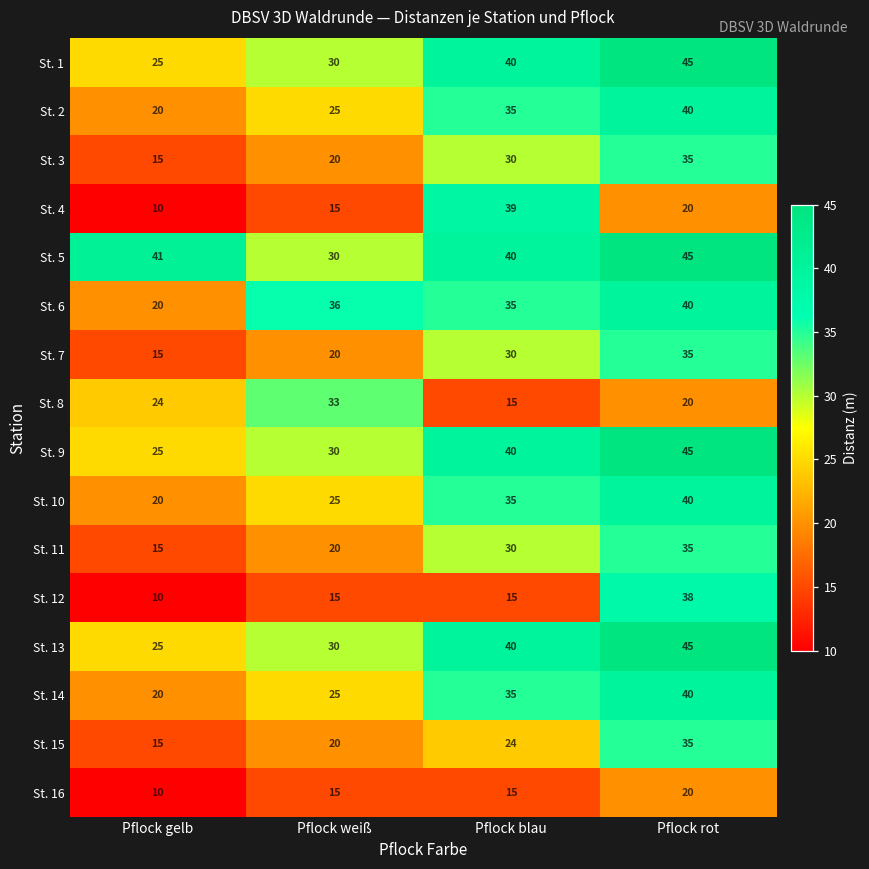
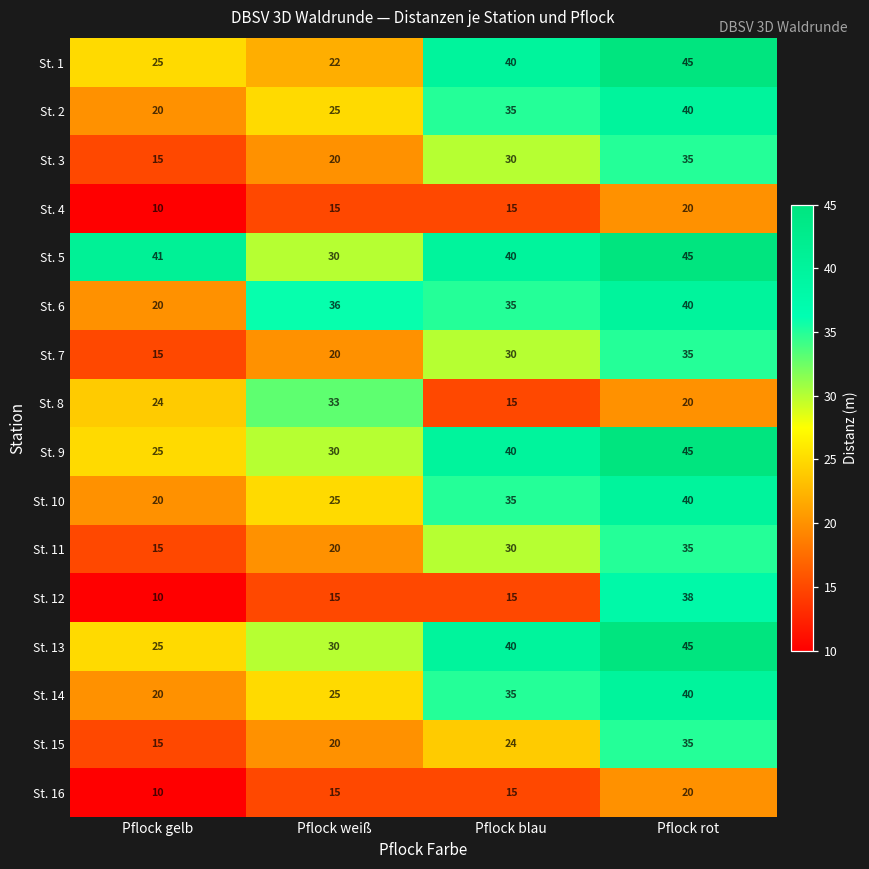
St. 1, Pflock weiß: 30 -> 22
St. 4, Pflock blau: 39 -> 15
